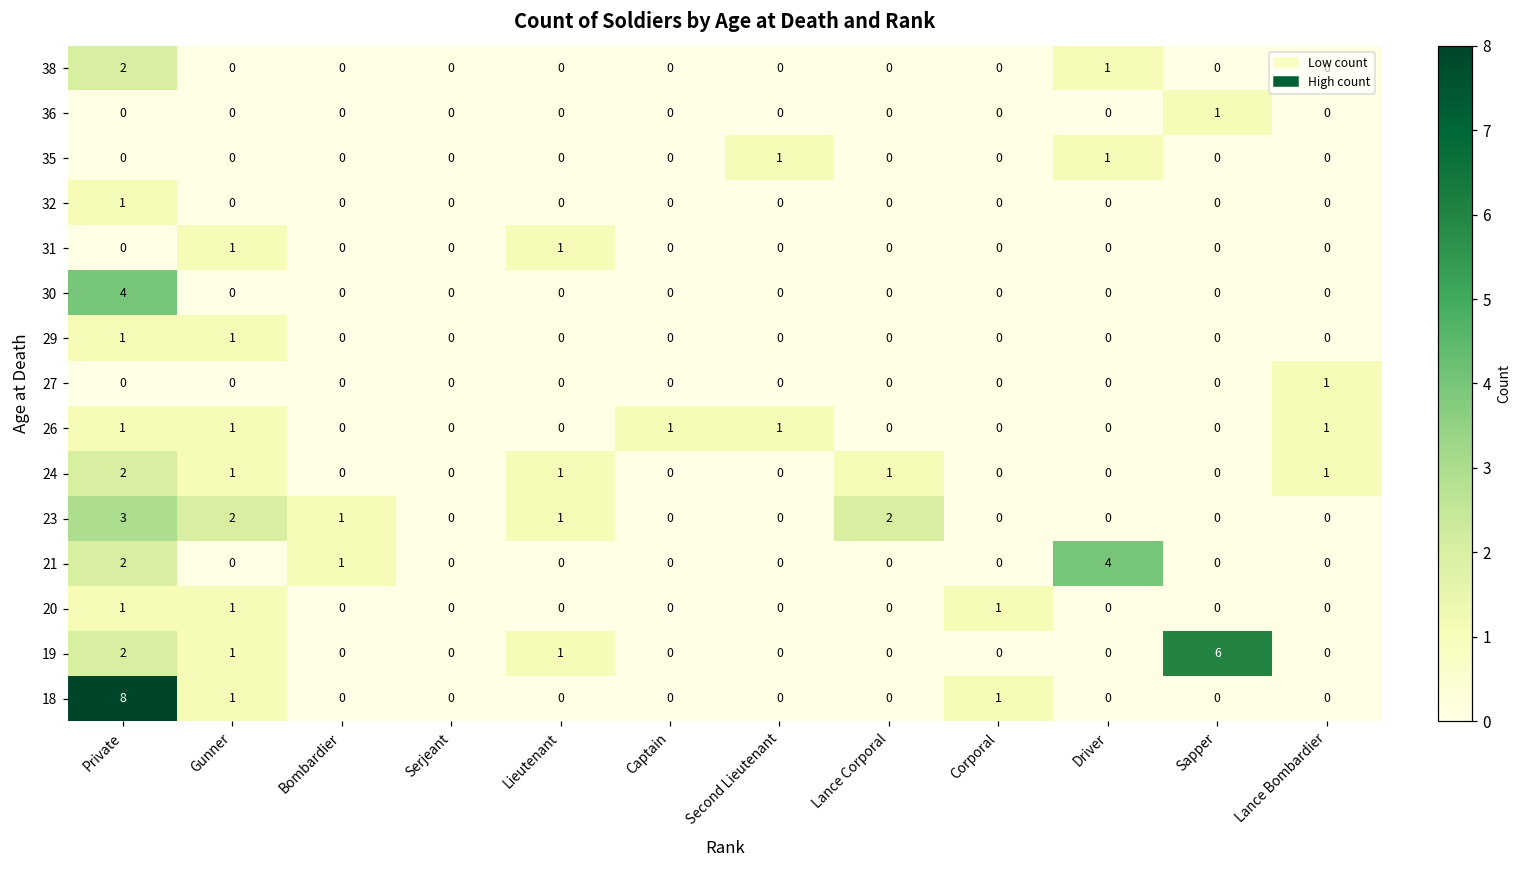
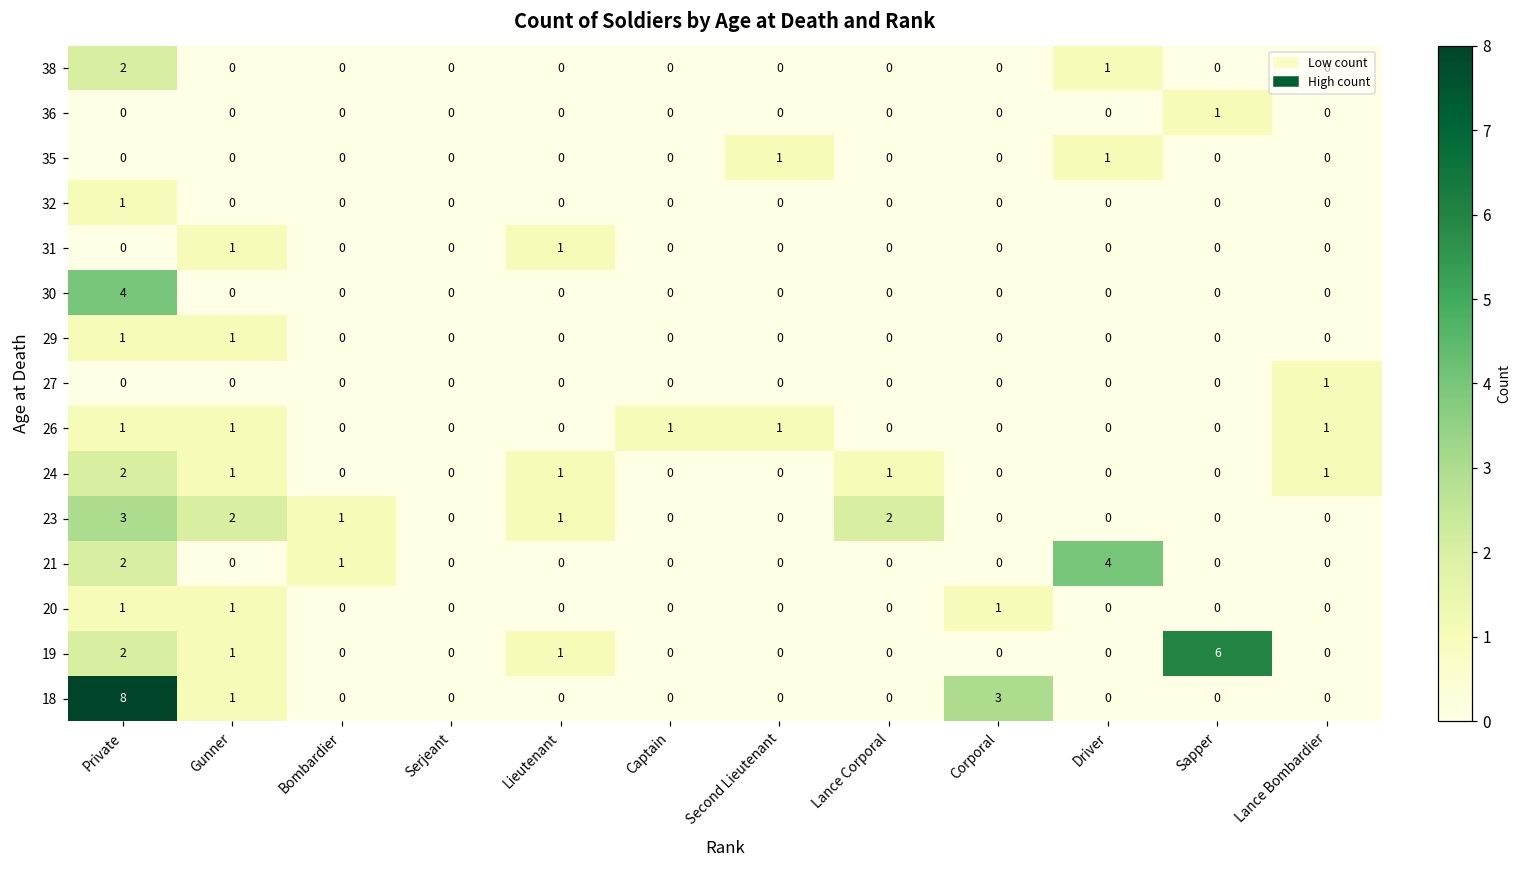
18, Corporal: 1 -> 3
